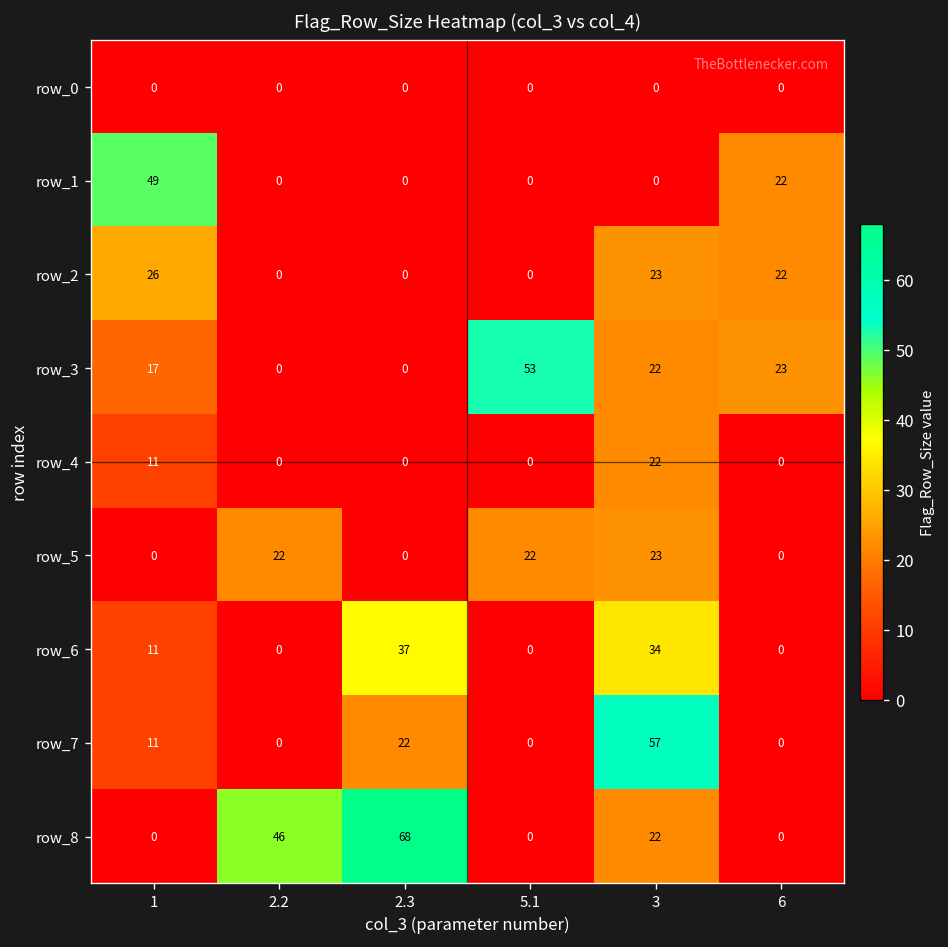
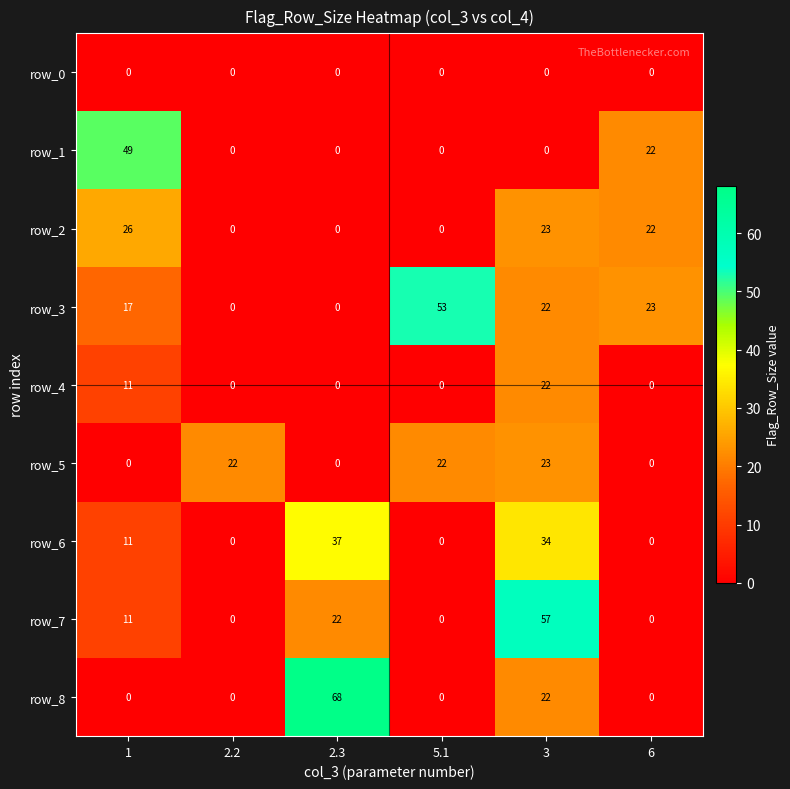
row_8, 2.2: 46 -> 0
